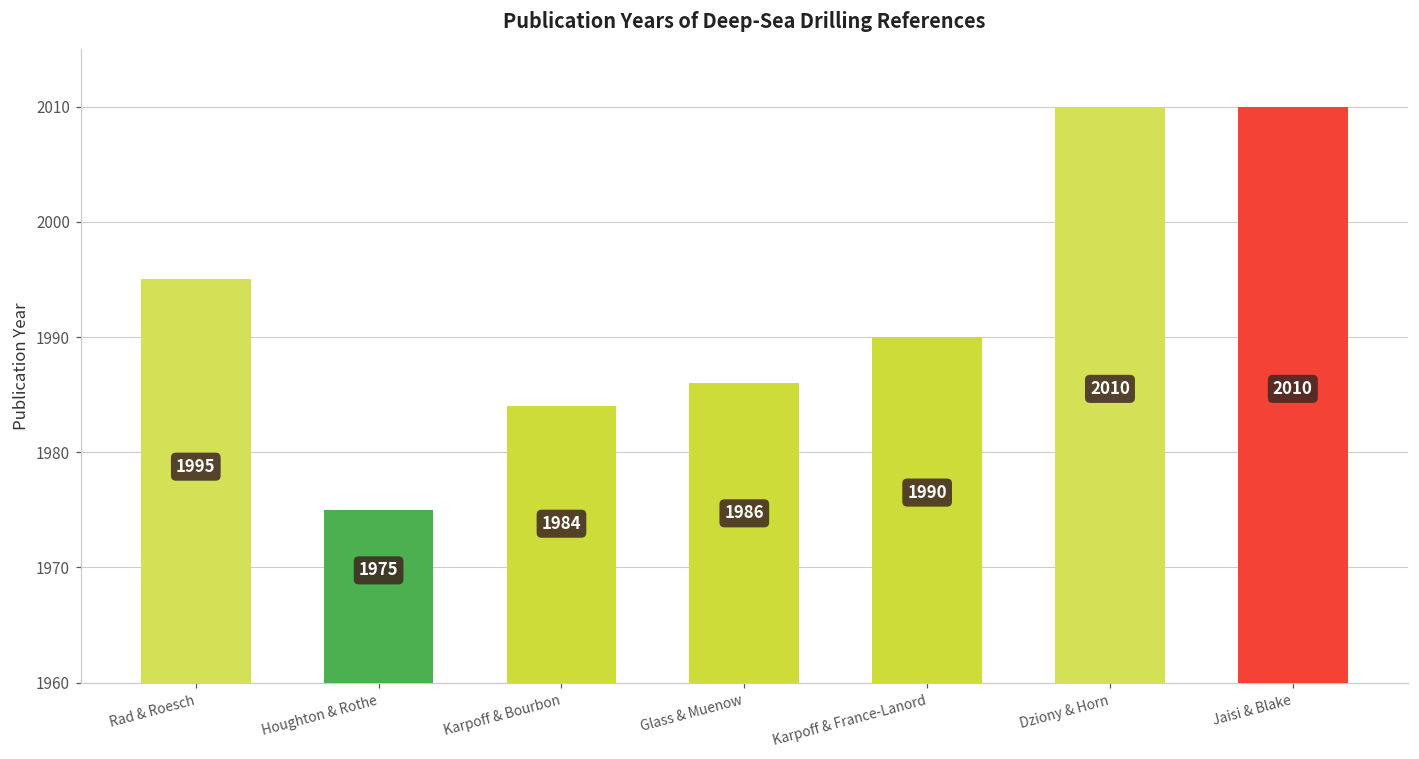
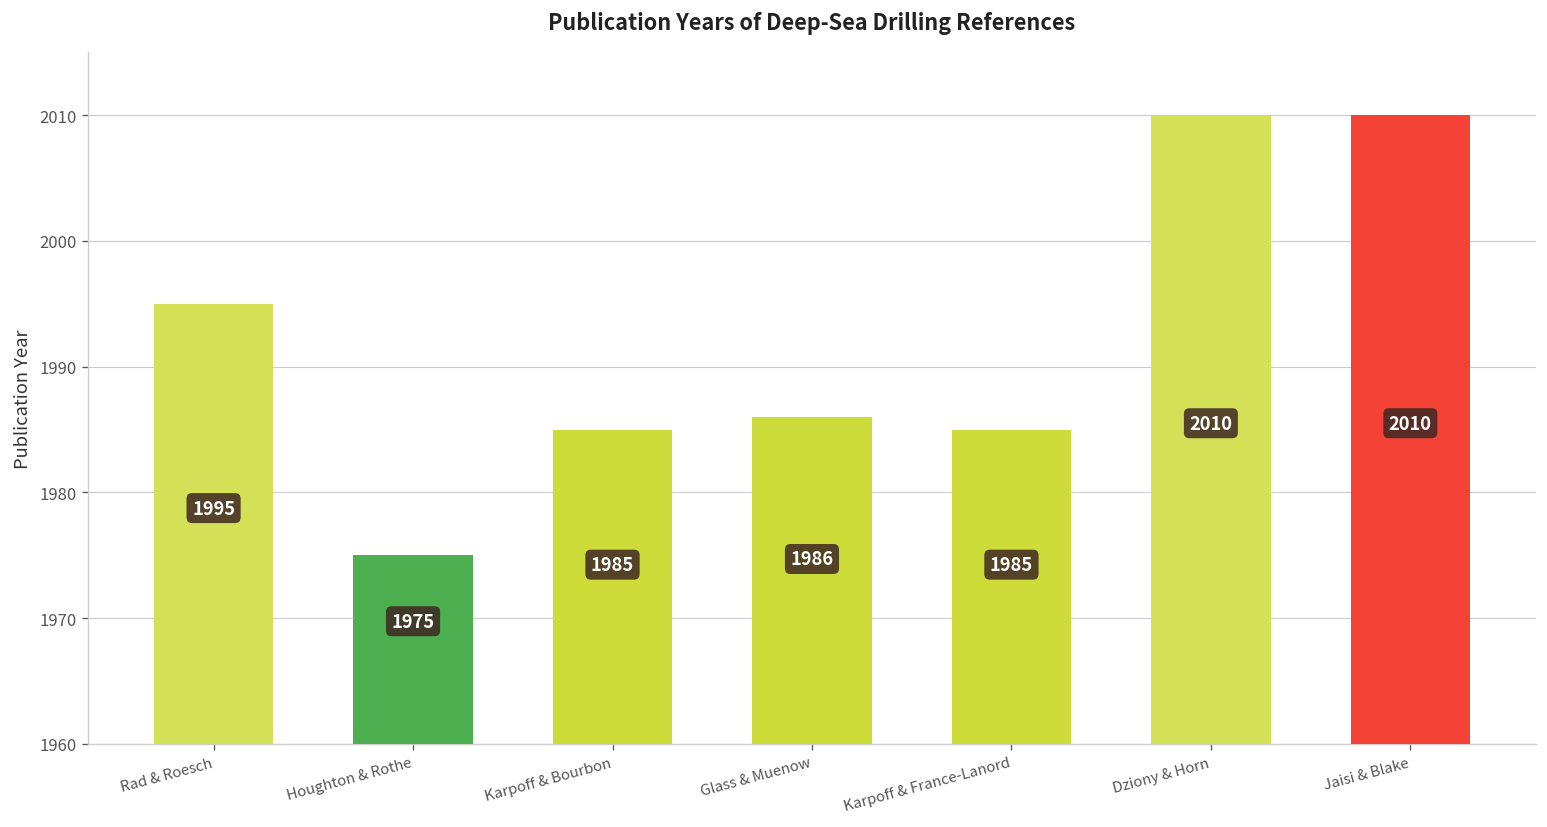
Karpoff & Bourbon: 1984 -> 1985
Karpoff & France-Lanord: 1990 -> 1985
